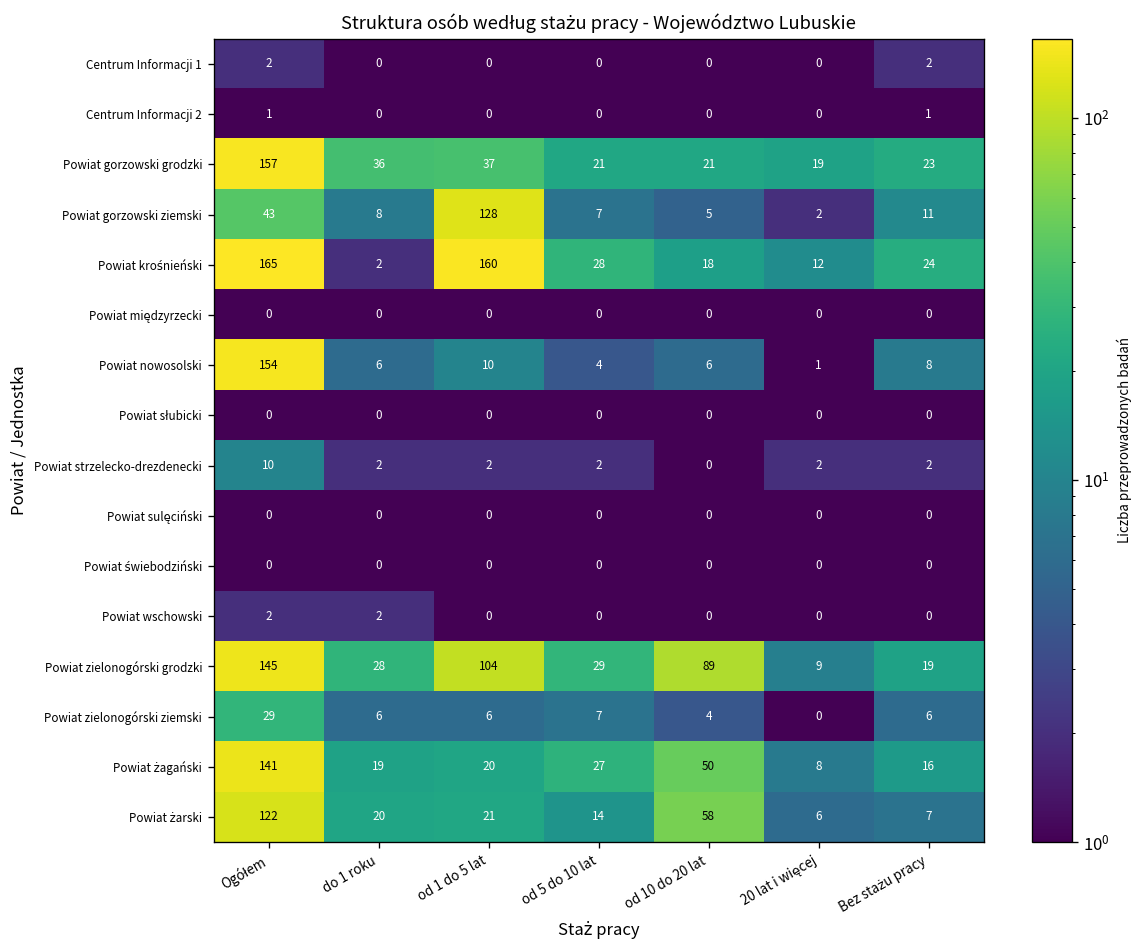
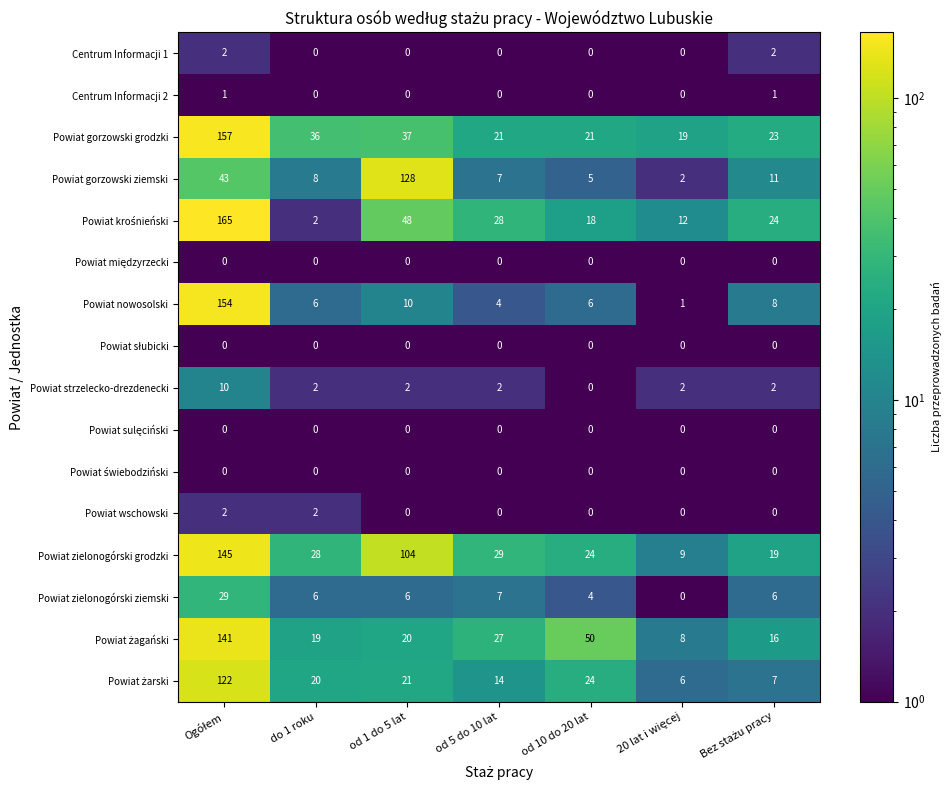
Powiat krośnieński, od 1 do 5 lat: 160 -> 48
Powiat zielonogórski grodzki, od 10 do 20 lat: 89 -> 24
Powiat żarski, od 10 do 20 lat: 58 -> 24
